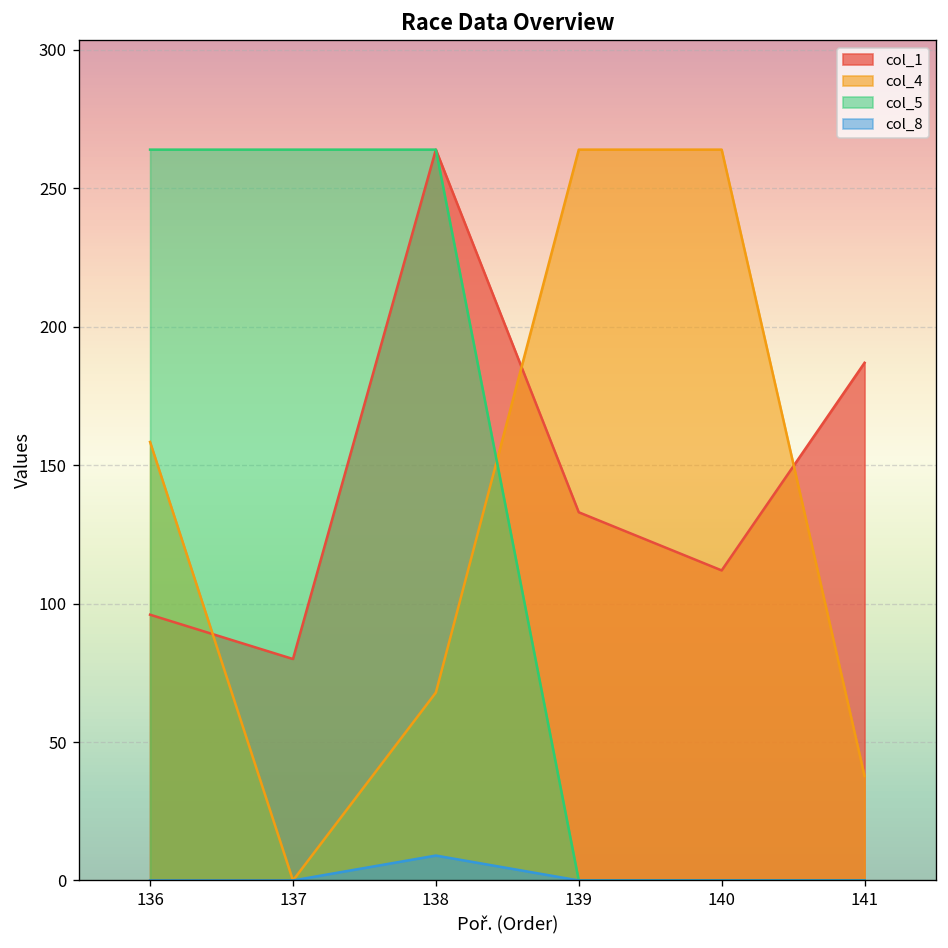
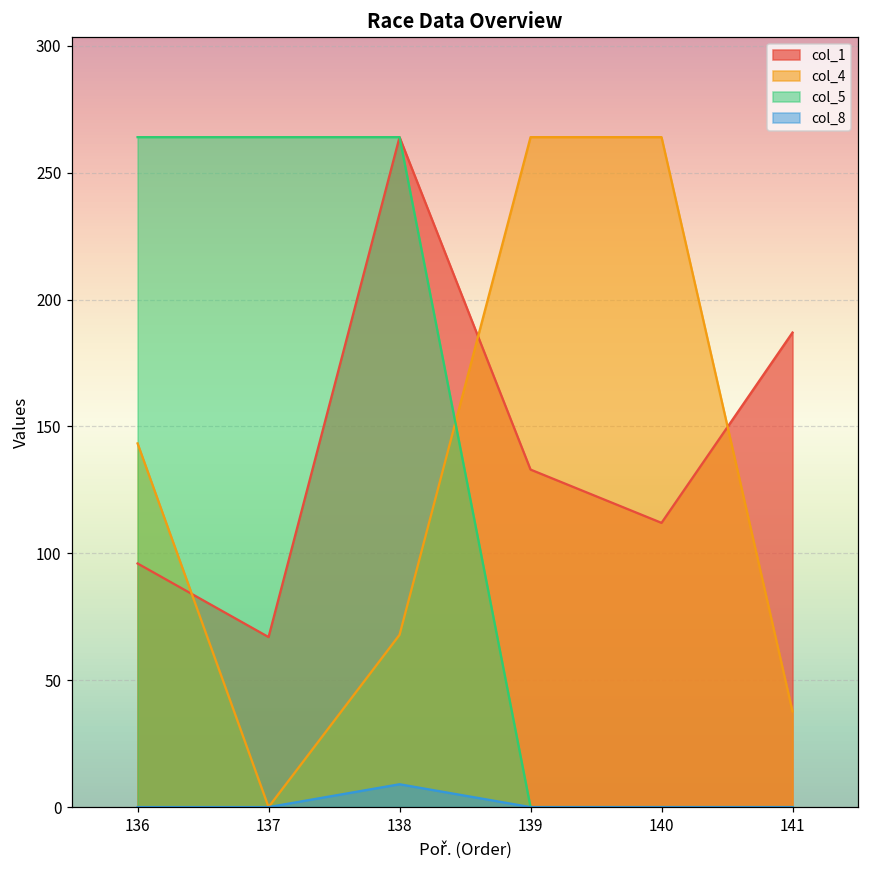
col_4, 136: 158 -> 143
col_1, 137: 80 -> 67
